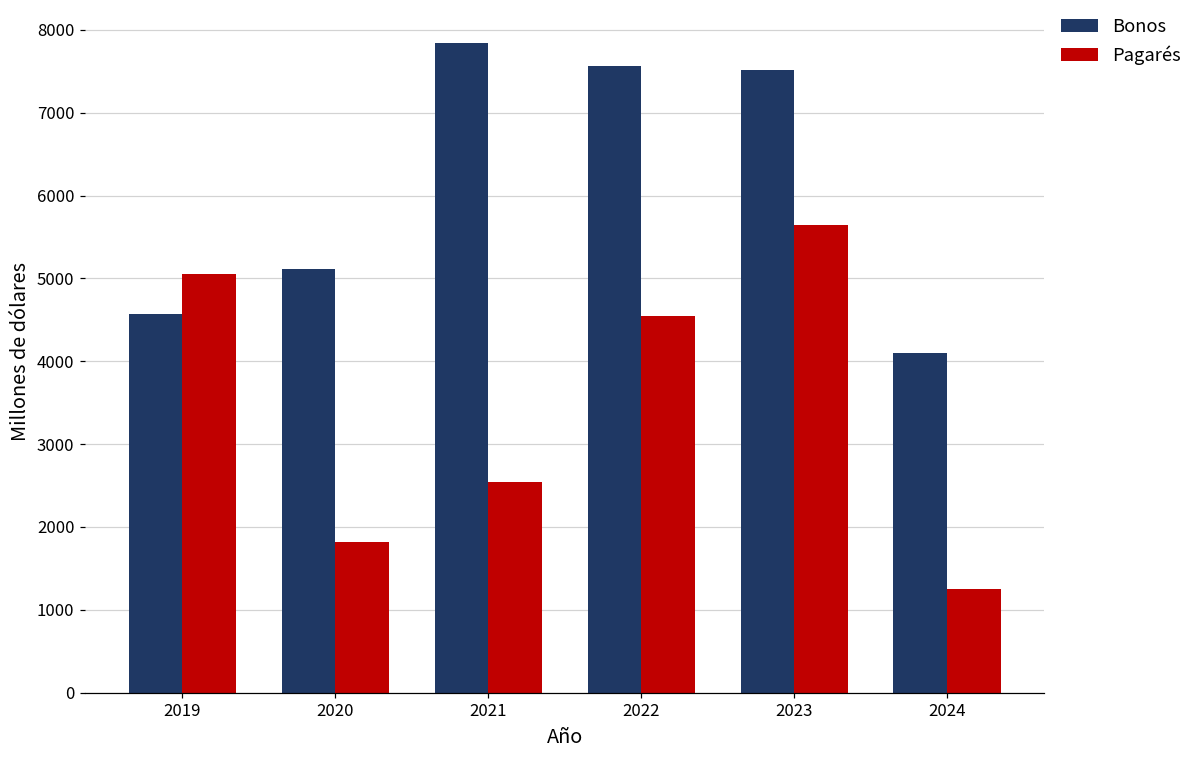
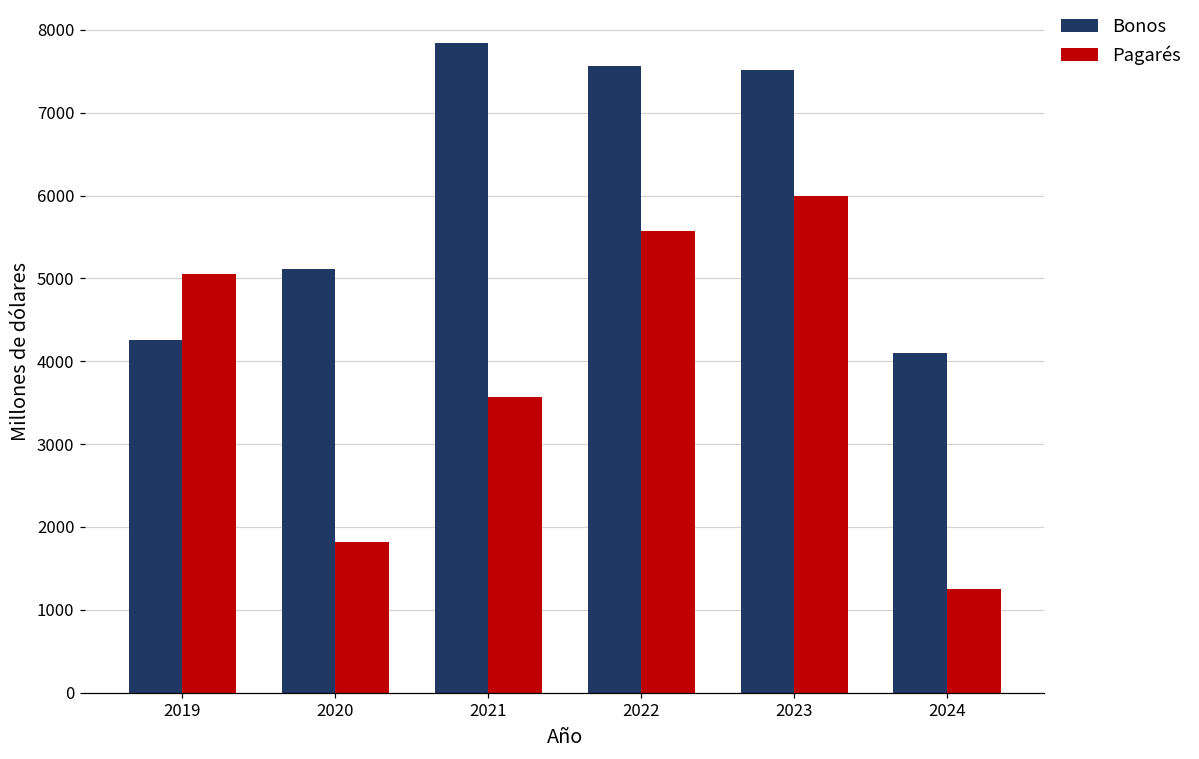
Bonos, 2019: 4600 -> 4300
Pagarés, 2021: 2500 -> 3600
Pagarés, 2022: 4500 -> 5600
Pagarés, 2023: 5600 -> 6000
